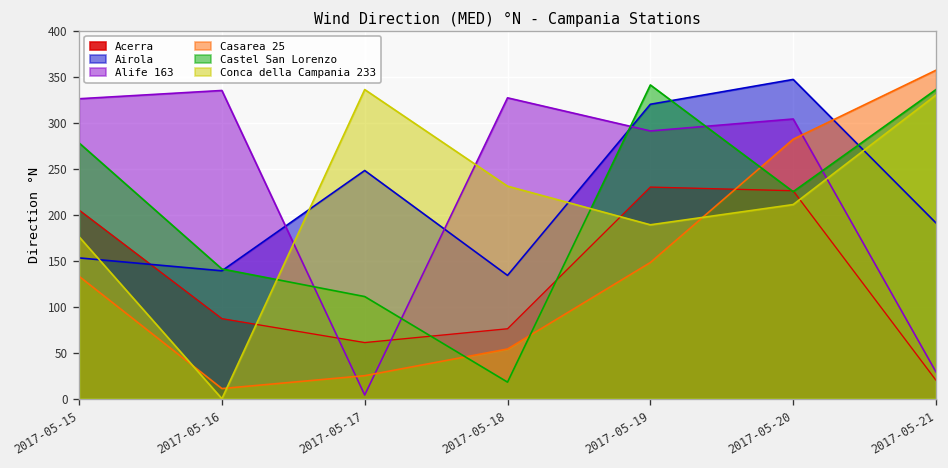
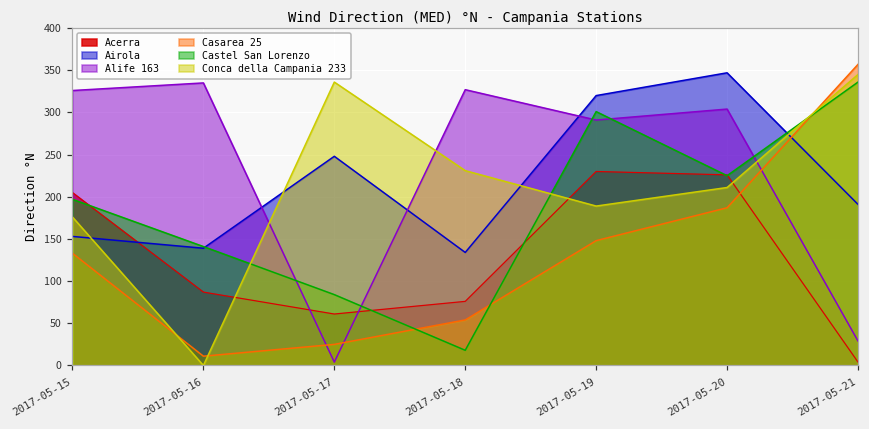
Castel San Lorenzo, 2017-05-15: 280 -> 200
Castel San Lorenzo, 2017-05-17: 110 -> 80
Castel San Lorenzo, 2017-05-19: 340 -> 300
Casarea 25, 2017-05-20: 280 -> 190
Acerra, 2017-05-21: 20 -> 0
Conca della Campania 233, 2017-05-21: 330 -> 350
